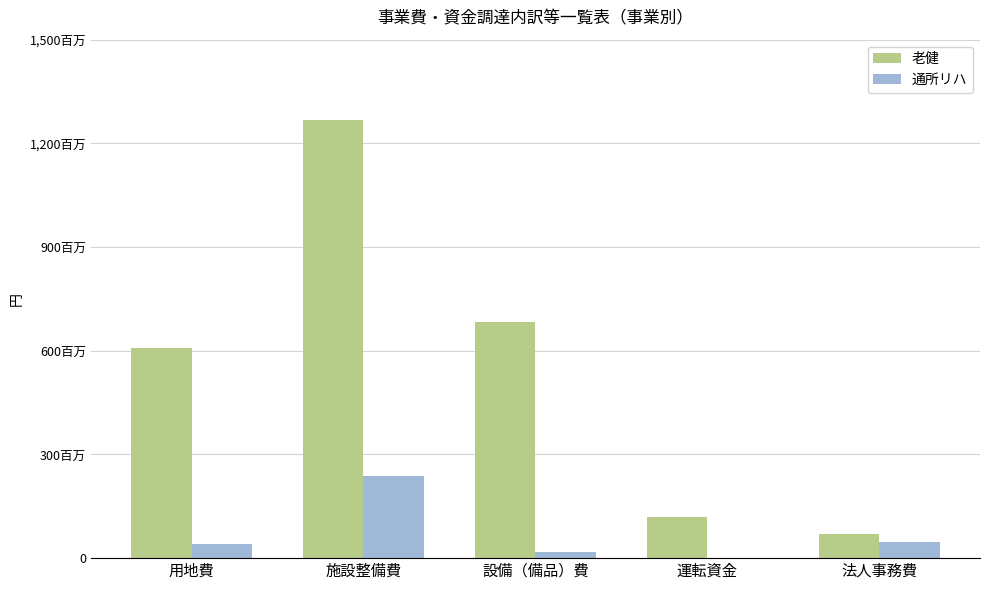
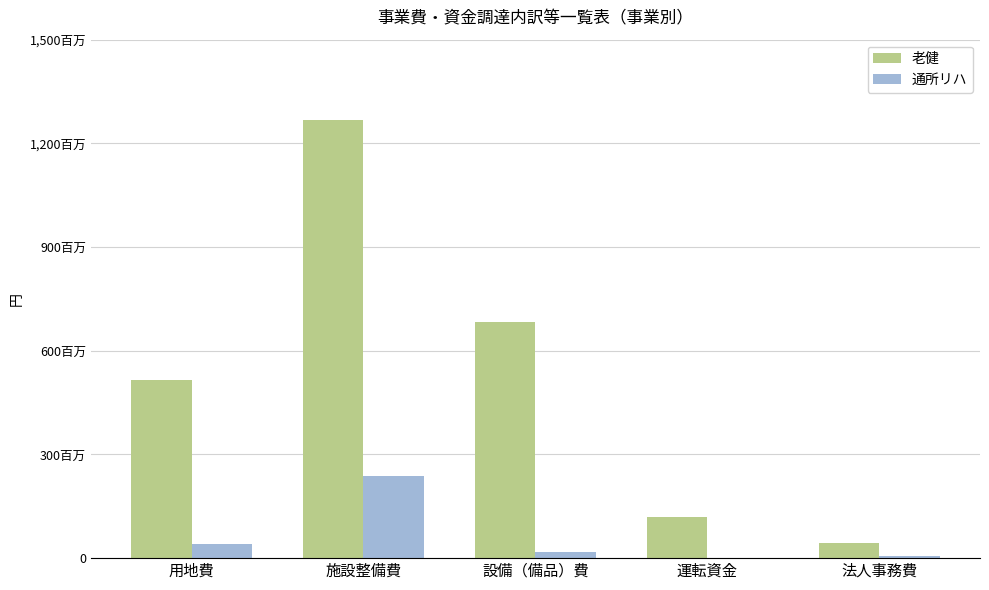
老健, 用地費: 610百万 -> 520百万
老健, 法人事務費: 70百万 -> 40百万
通所リハ, 法人事務費: 50百万 -> 10百万
